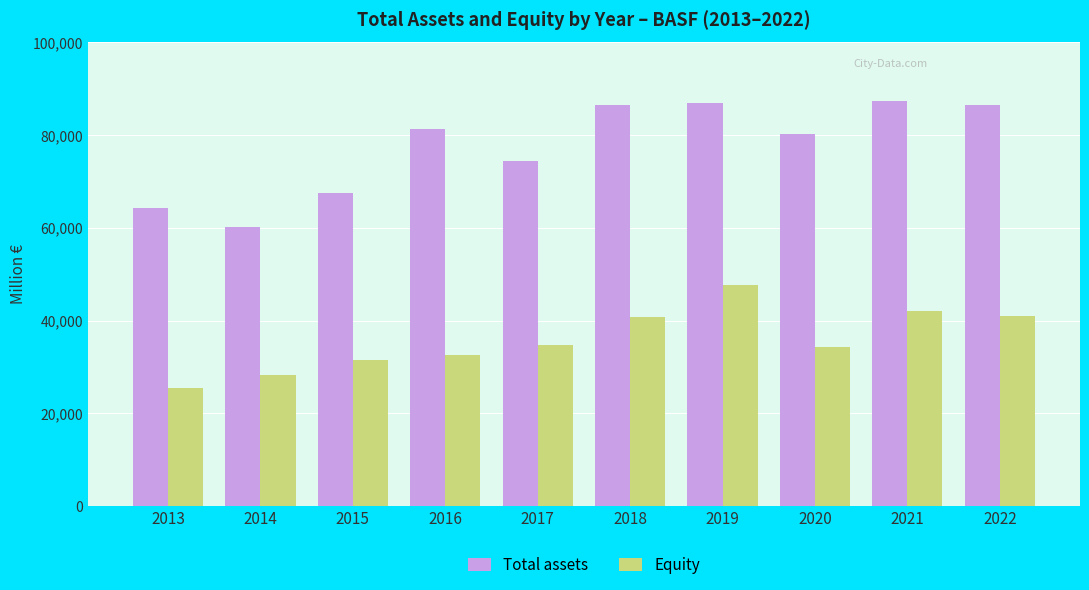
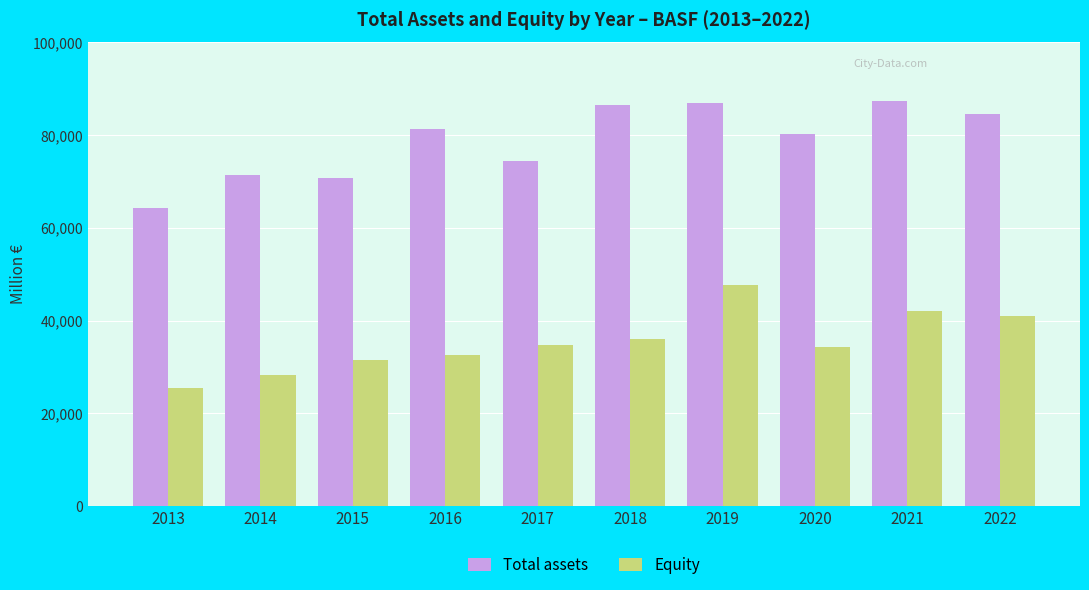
Total assets, 2014: 60,000 -> 71,000
Total assets, 2015: 68,000 -> 71,000
Equity, 2018: 41,000 -> 36,000
Total assets, 2022: 87,000 -> 84,000
